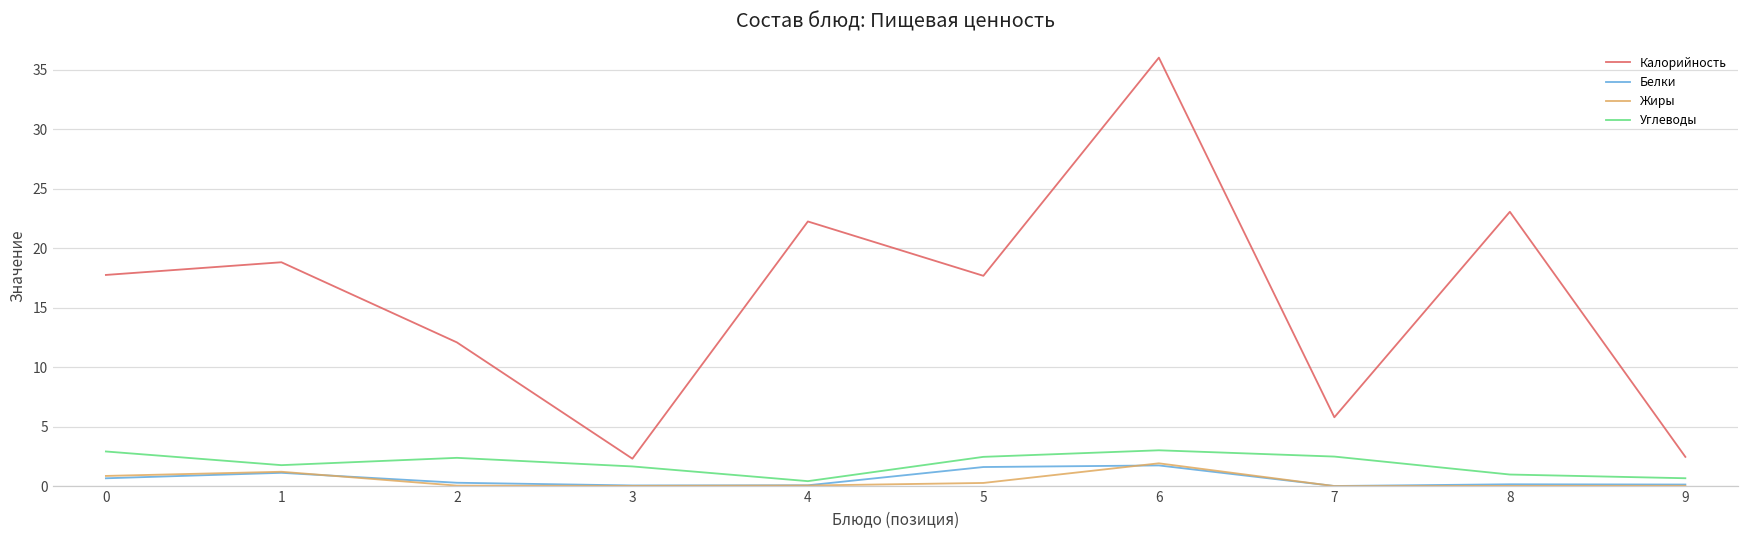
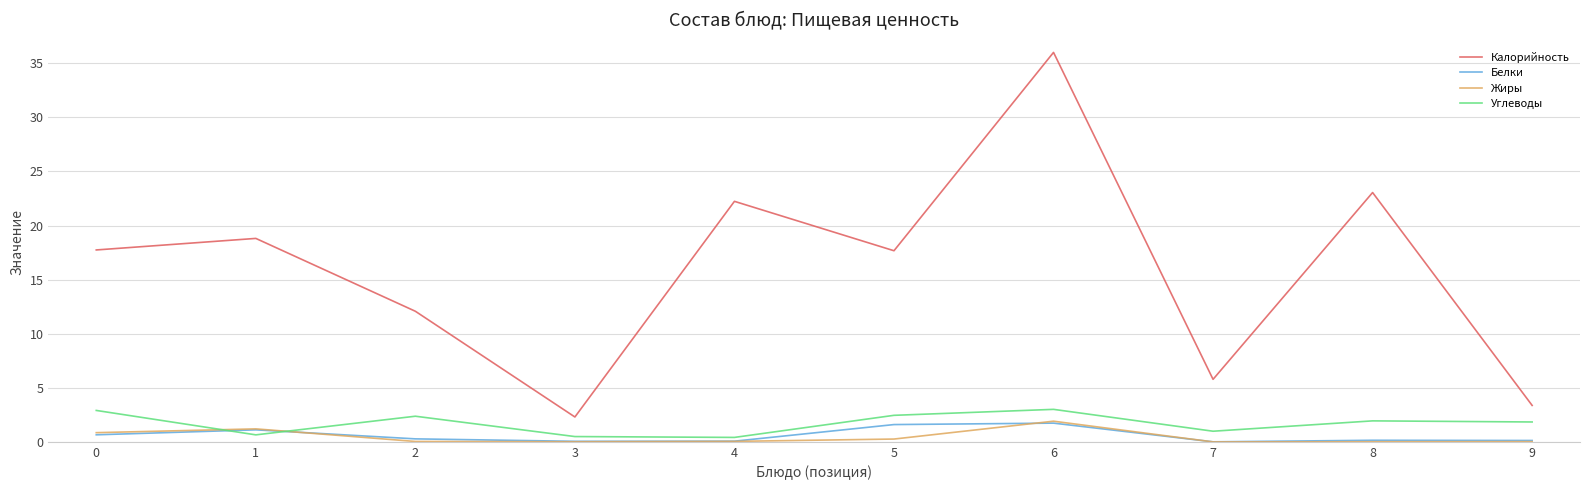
Углеводы, 1: 1.8 -> 0.7
Углеводы, 3: 1.7 -> 0.5
Углеводы, 7: 2.5 -> 1.0
Углеводы, 8: 1.0 -> 1.9
Калорийность, 9: 2.5 -> 3.4
Углеводы, 9: 0.7 -> 1.8
